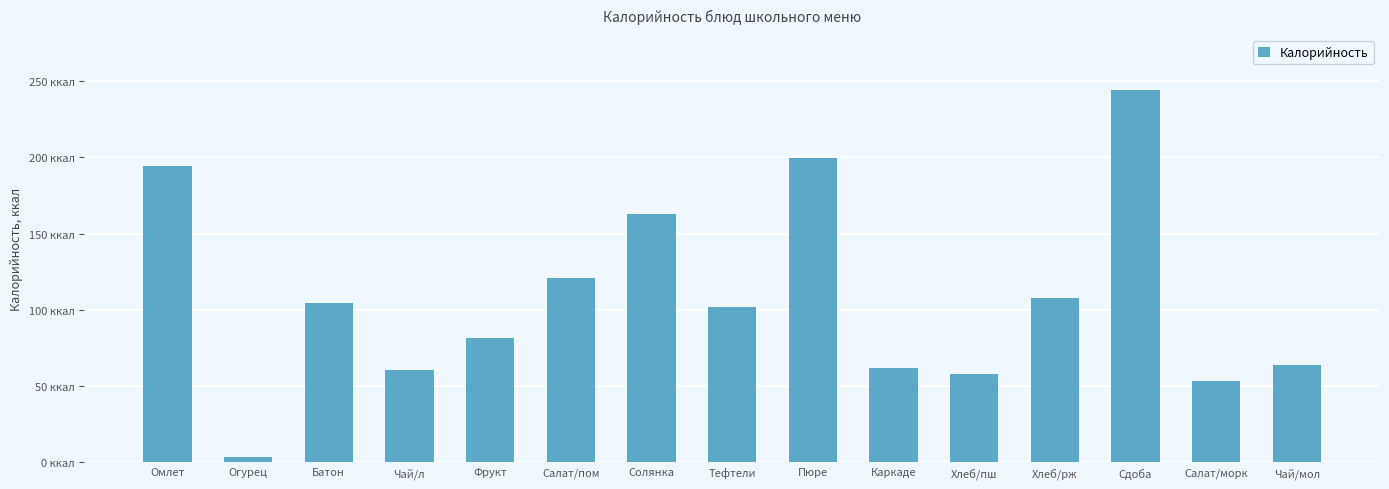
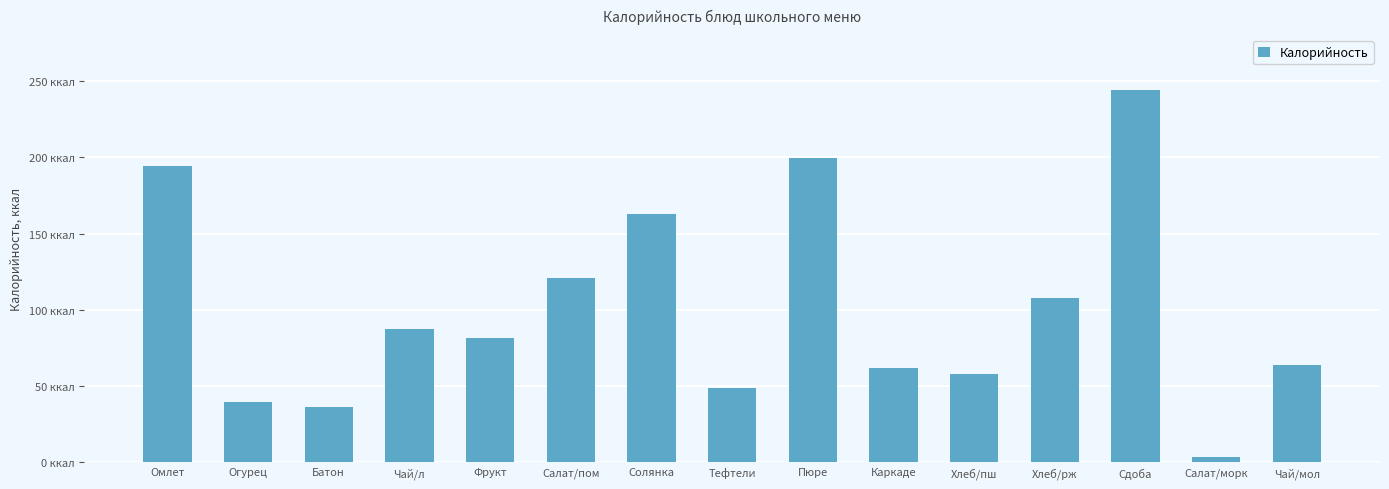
Огурец: 3 ккал -> 39 ккал
Батон: 105 ккал -> 36 ккал
Чай/л: 61 ккал -> 87 ккал
Тефтели: 102 ккал -> 49 ккал
Салат/морк: 54 ккал -> 3 ккал
